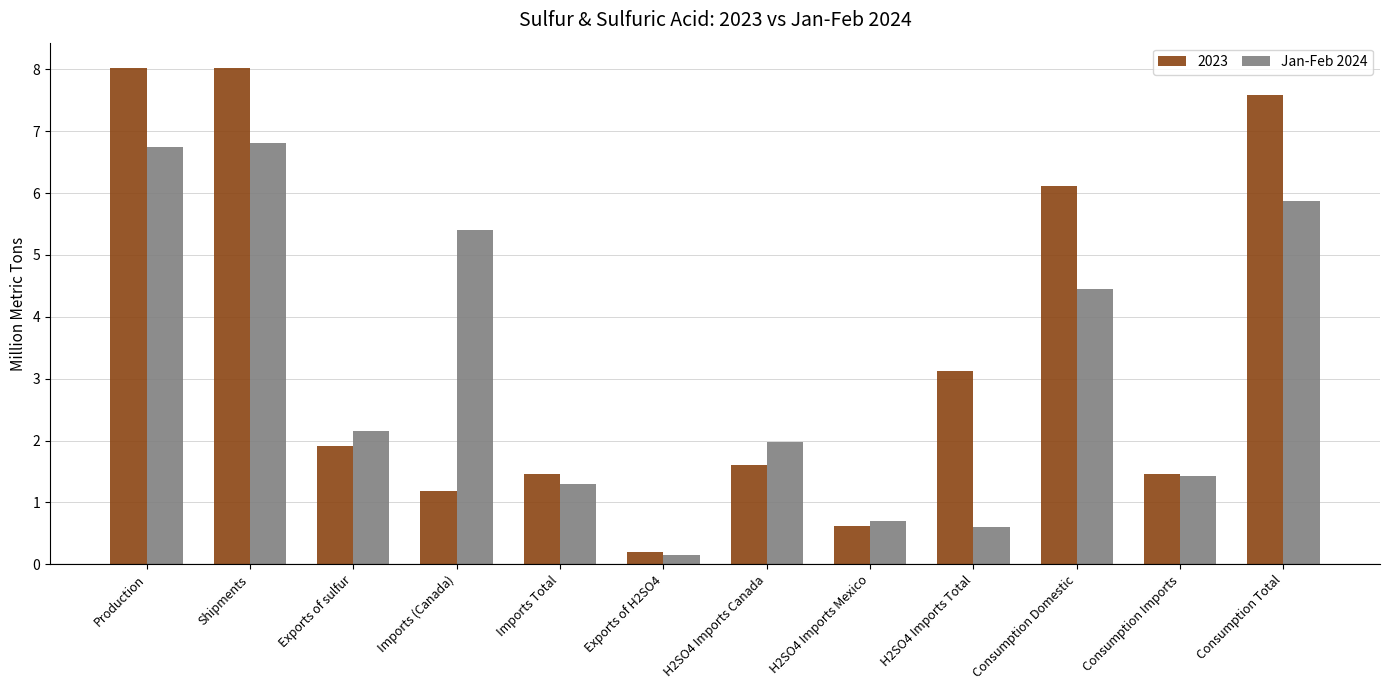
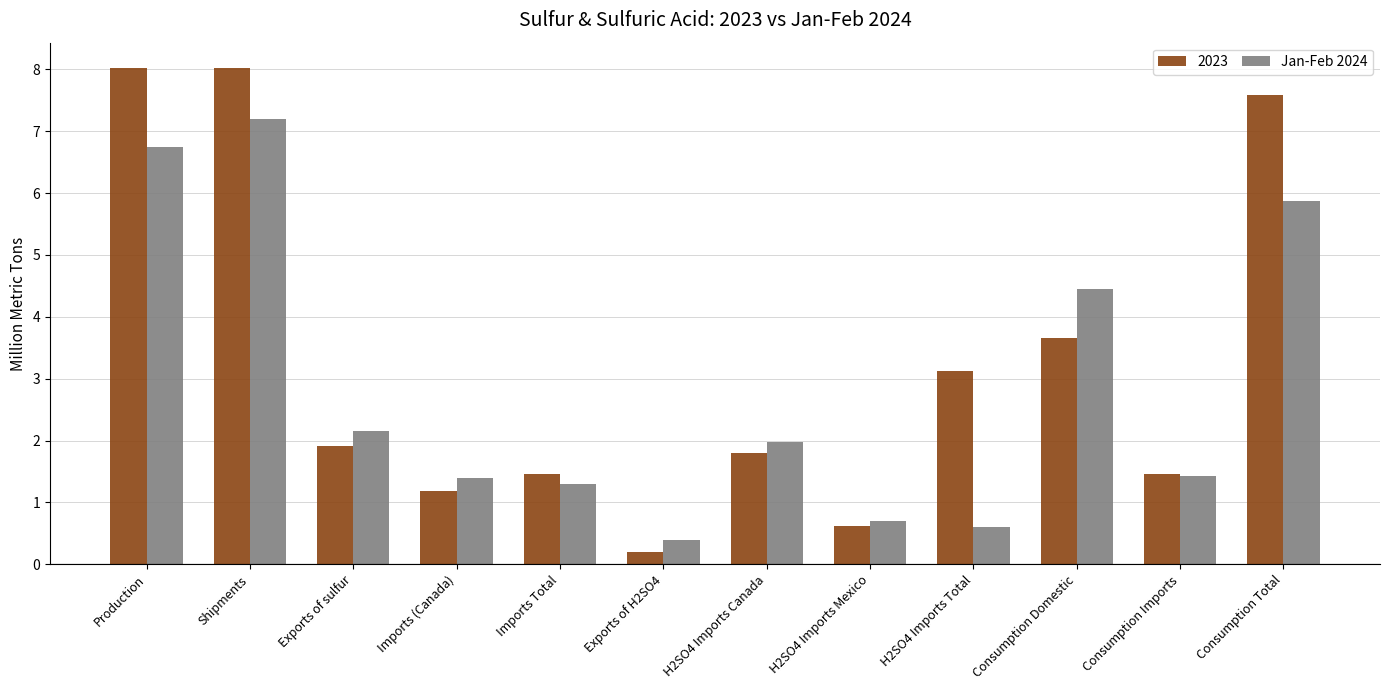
Jan-Feb 2024, Shipments: 6.8 -> 7.2
Jan-Feb 2024, Imports (Canada): 5.4 -> 1.4
Jan-Feb 2024, Exports of H2SO4: 0.2 -> 0.4
2023, H2SO4 Imports Canada: 1.6 -> 1.8
2023, Consumption Domestic: 6.1 -> 3.7
